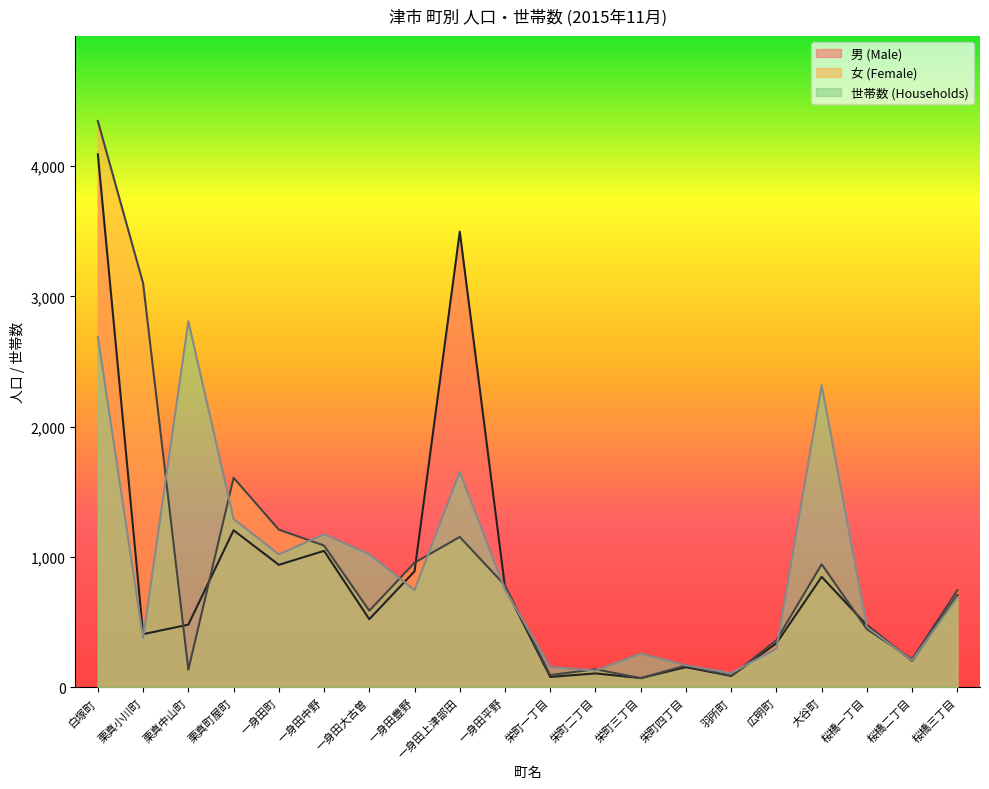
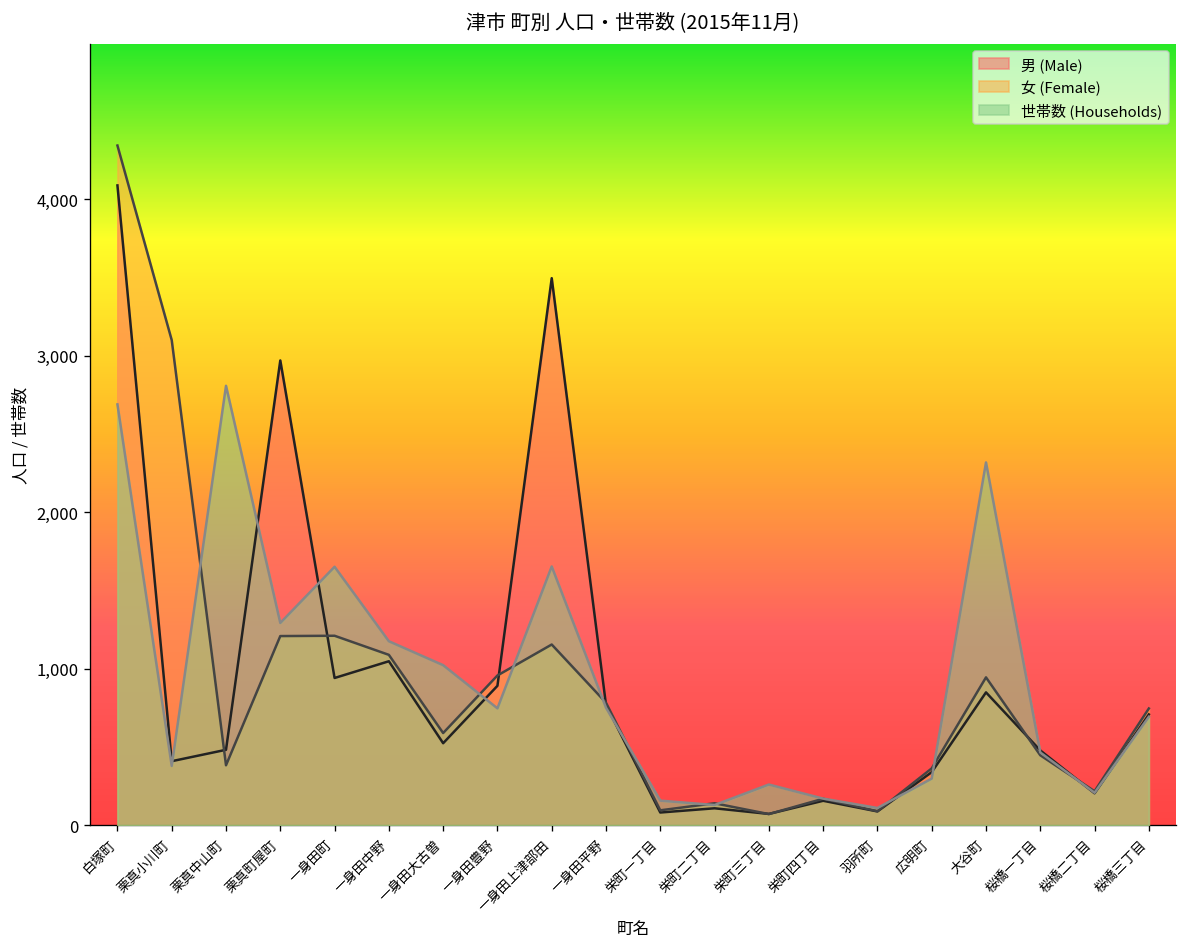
女 (Female), 栗真中山町: 140 -> 380
男 (Male), 栗真町屋町: 1,210 -> 2,970
女 (Female), 栗真町屋町: 1,610 -> 1,210
世帯数 (Households), 一身田町: 1,020 -> 1,650
